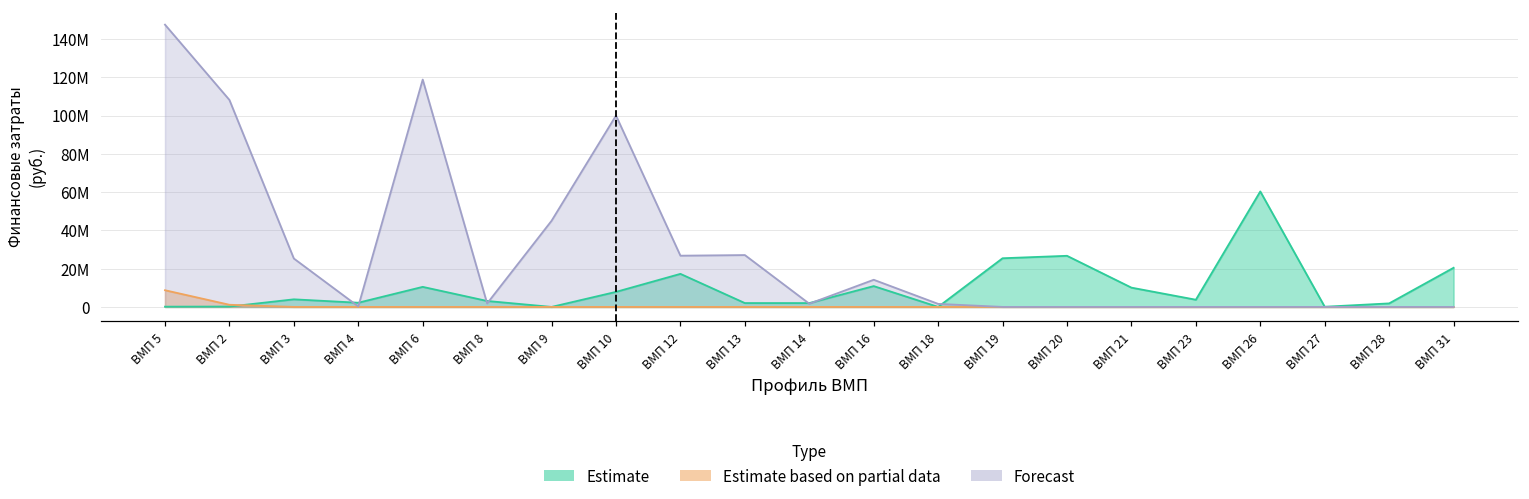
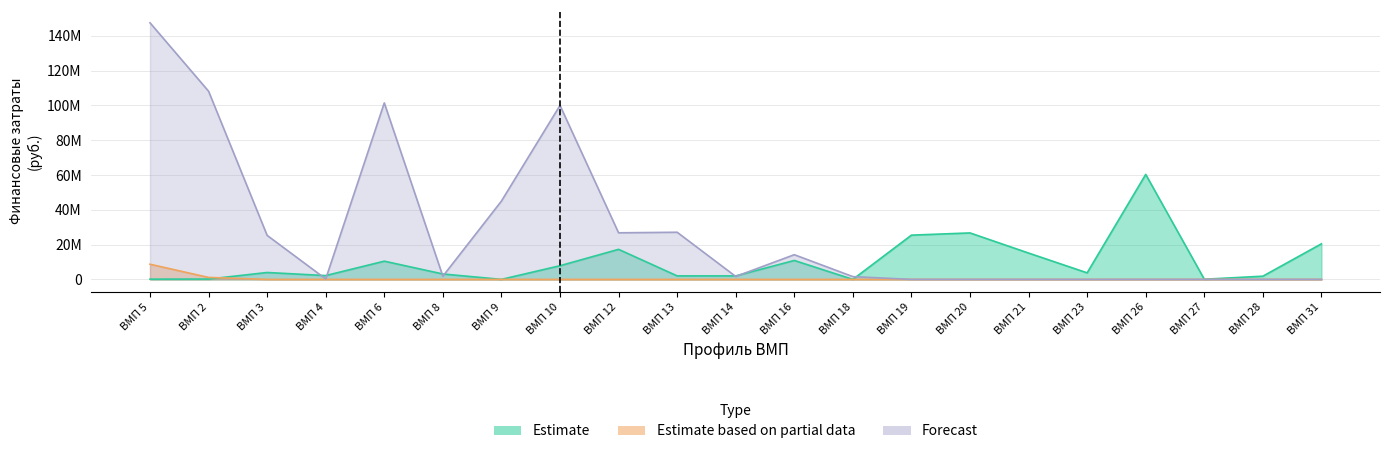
Forecast, ВМП 6: 119000000 -> 101000000
Estimate, ВМП 21: 10000000 -> 15000000
